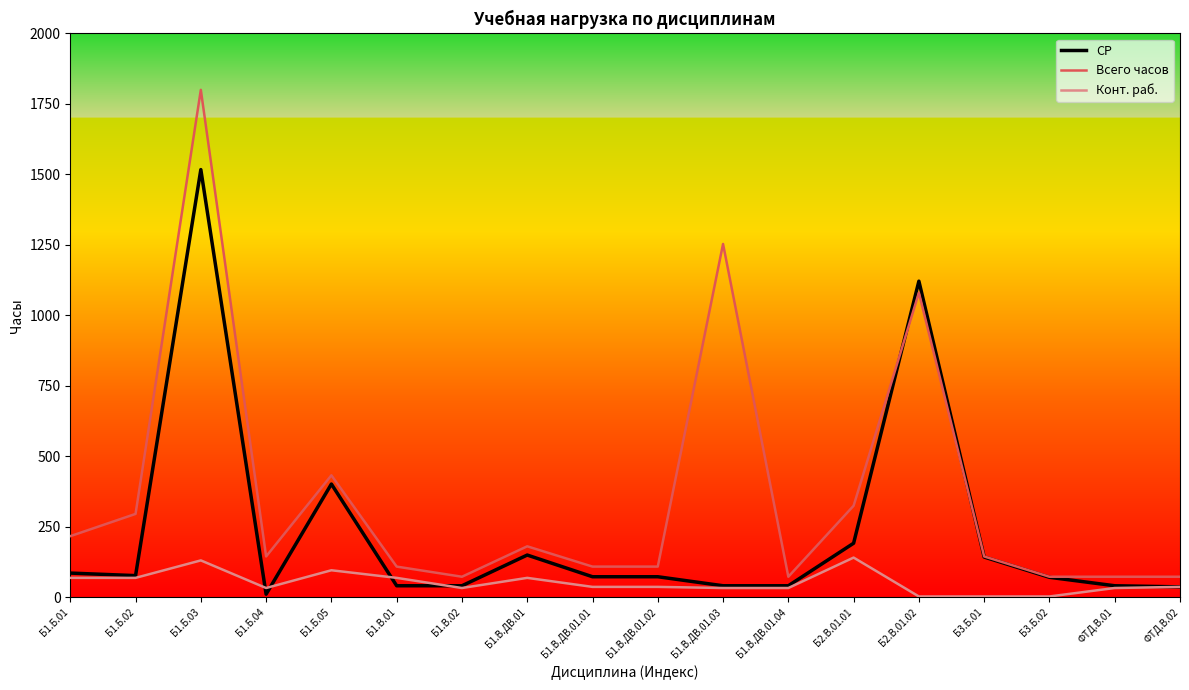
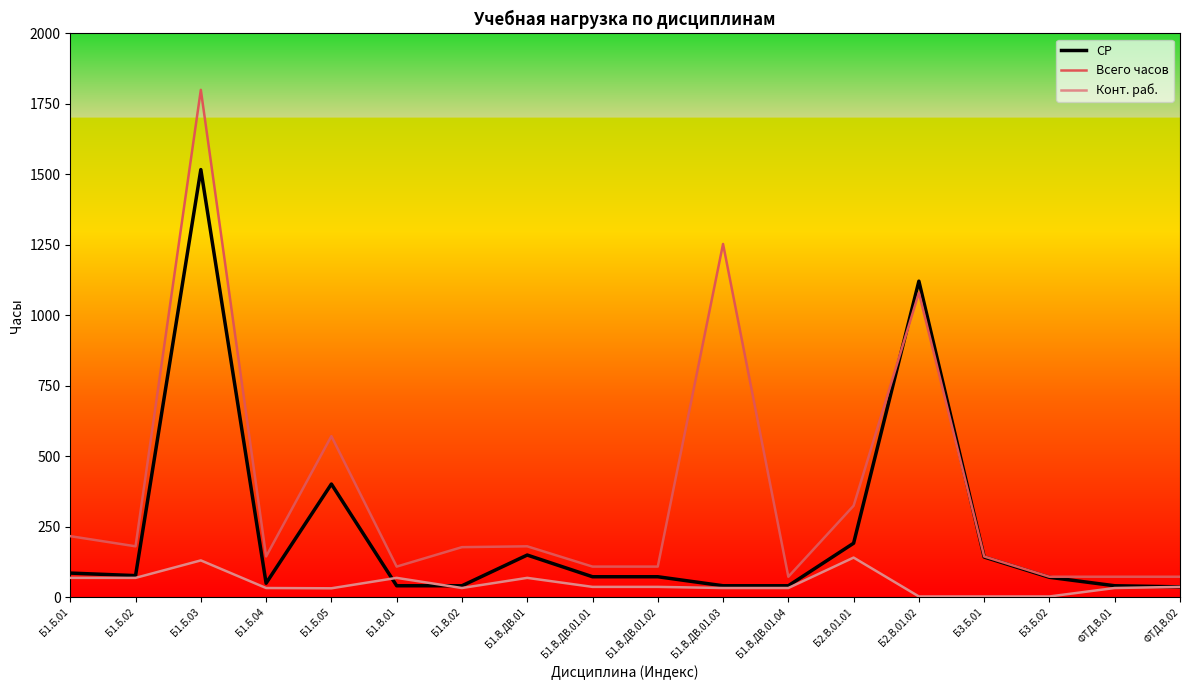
Всего часов, Б1.Б.02: 300 -> 180
СР, Б1.Б.04: 10 -> 50
Всего часов, Б1.Б.05: 430 -> 570
Конт. раб., Б1.Б.05: 100 -> 30
Всего часов, Б1.В.02: 70 -> 180
